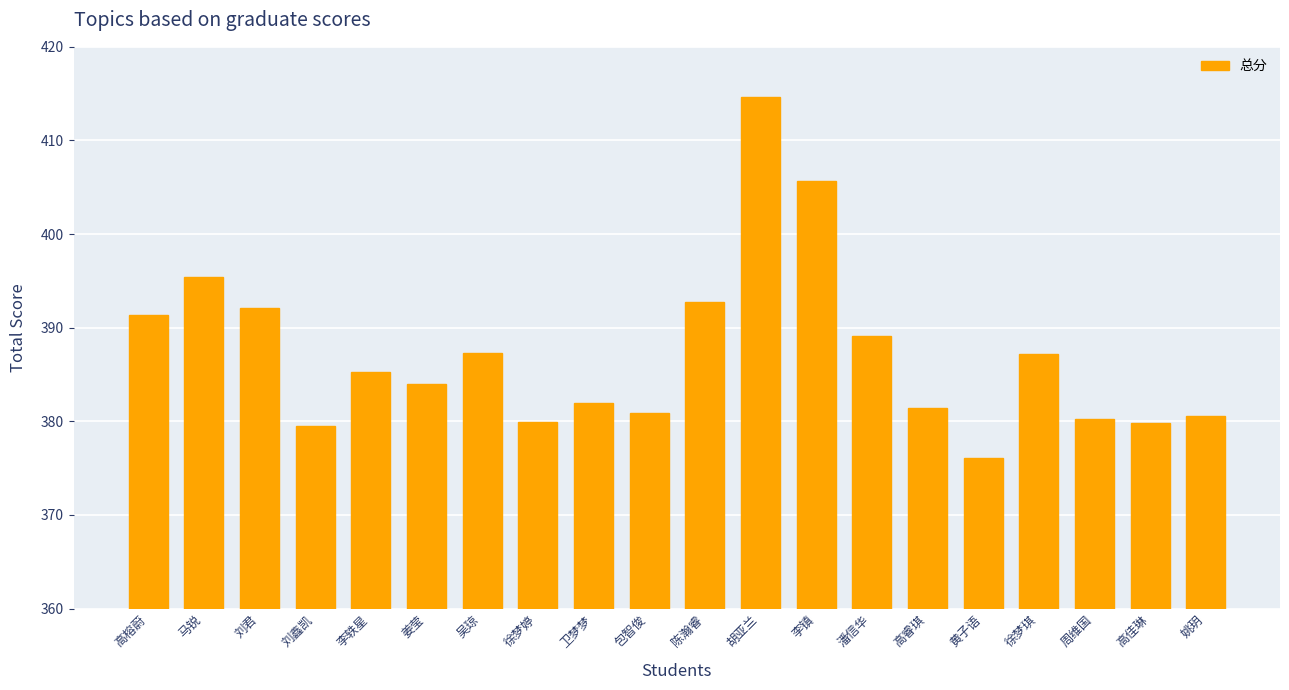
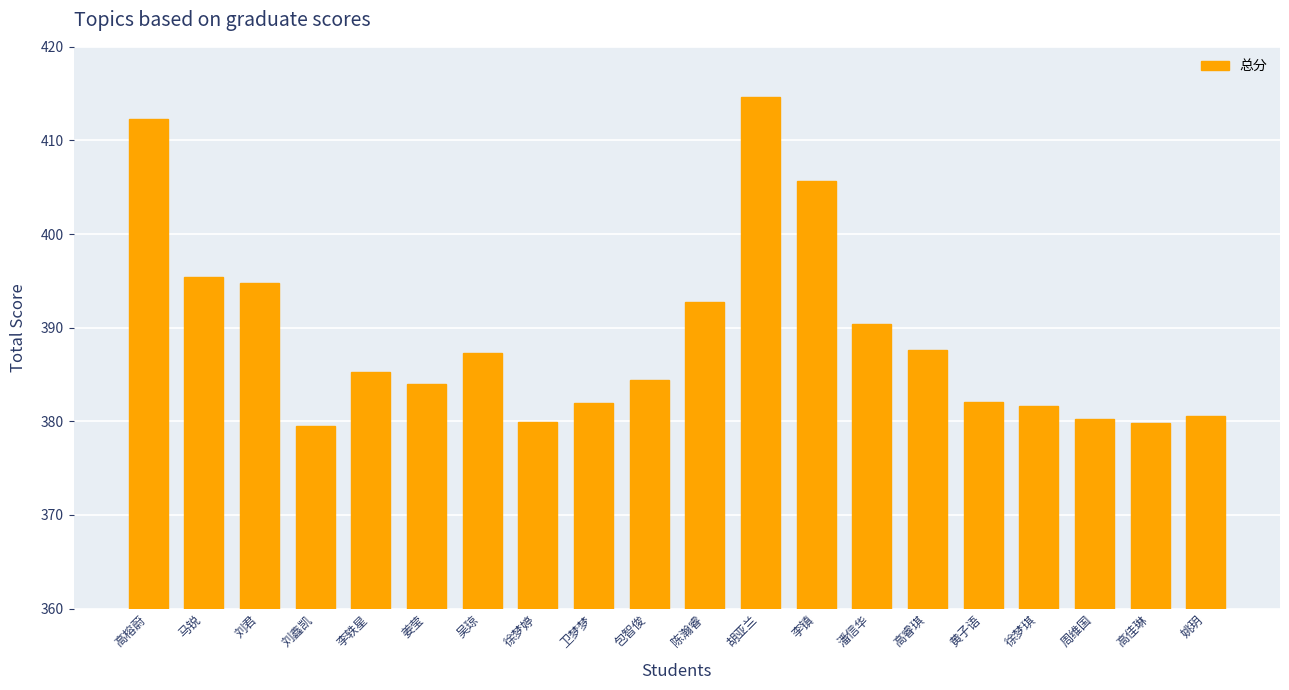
高榕蔚: 391 -> 412
刘君: 392 -> 395
包智俊: 381 -> 384
潘信华: 389 -> 390
高睿琪: 381 -> 388
黄子语: 376 -> 382
徐梦琪: 387 -> 382
